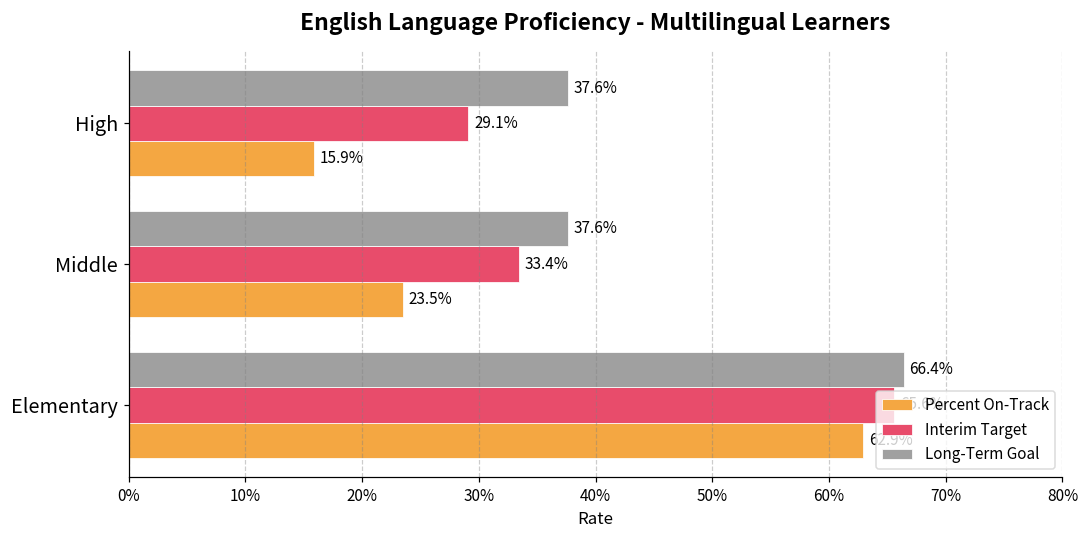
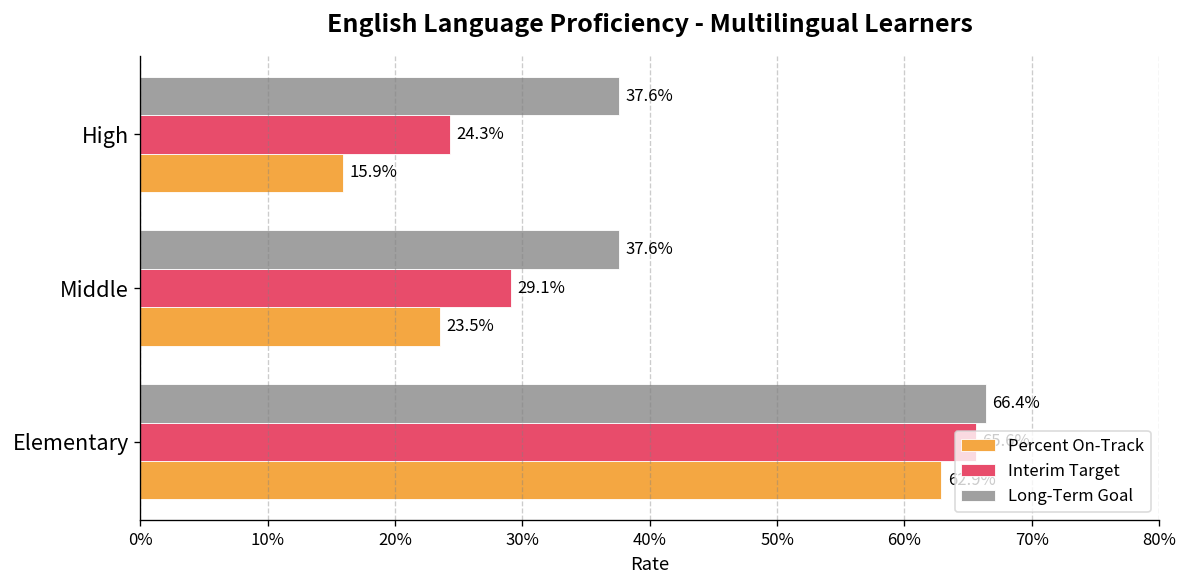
Interim Target, High: 29.1% -> 24.3%
Interim Target, Middle: 33.4% -> 29.1%
